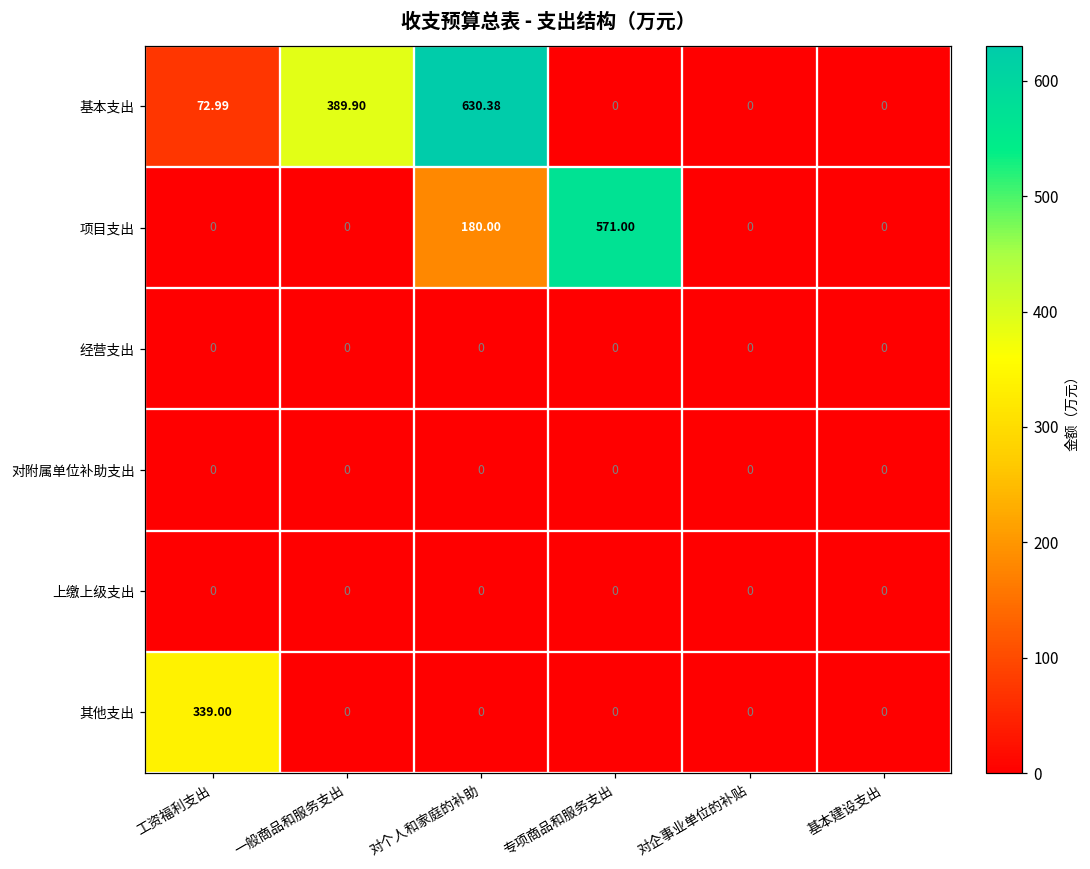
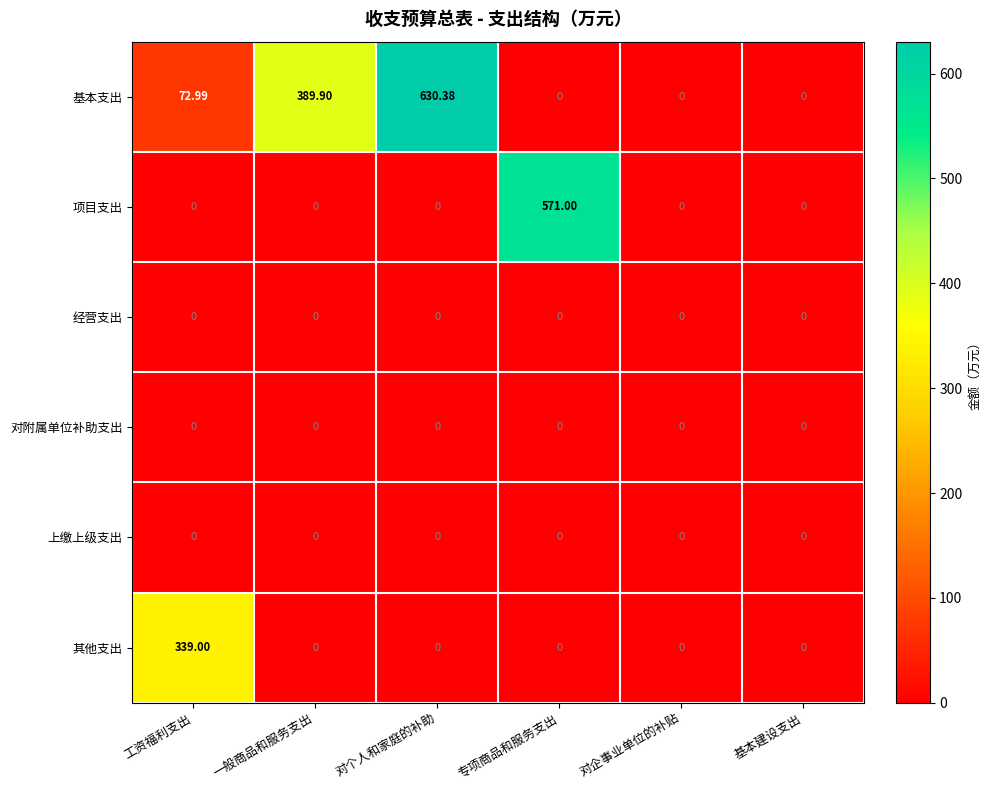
项目支出, 对个人和家庭的补助: 180.00 -> 0
